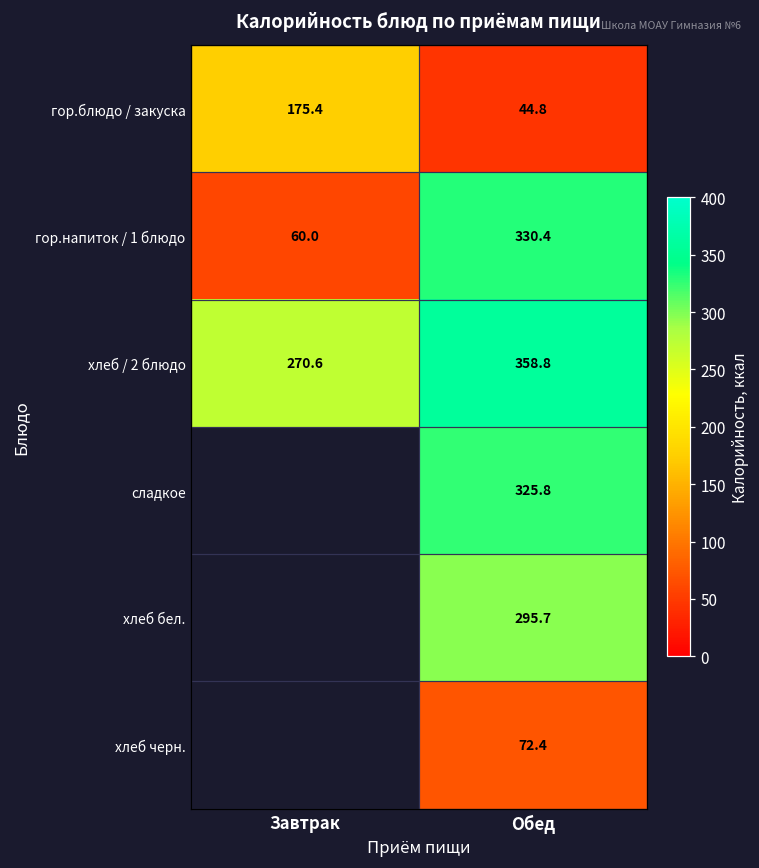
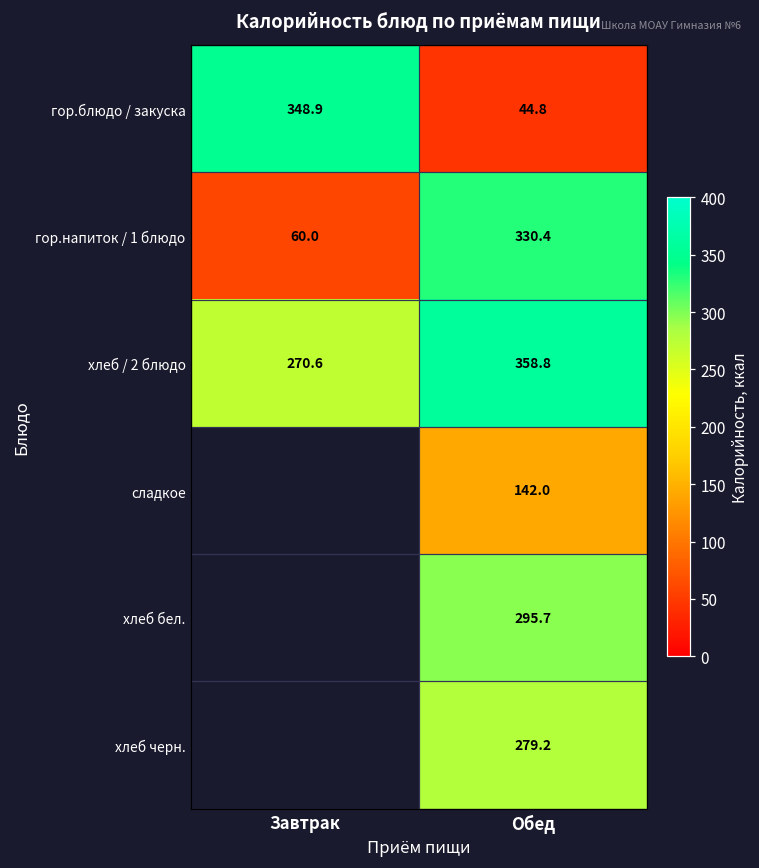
гор.блюдо / закуска, Завтрак: 175.4 -> 348.9
сладкое, Обед: 325.8 -> 142.0
хлеб черн., Обед: 72.4 -> 279.2
